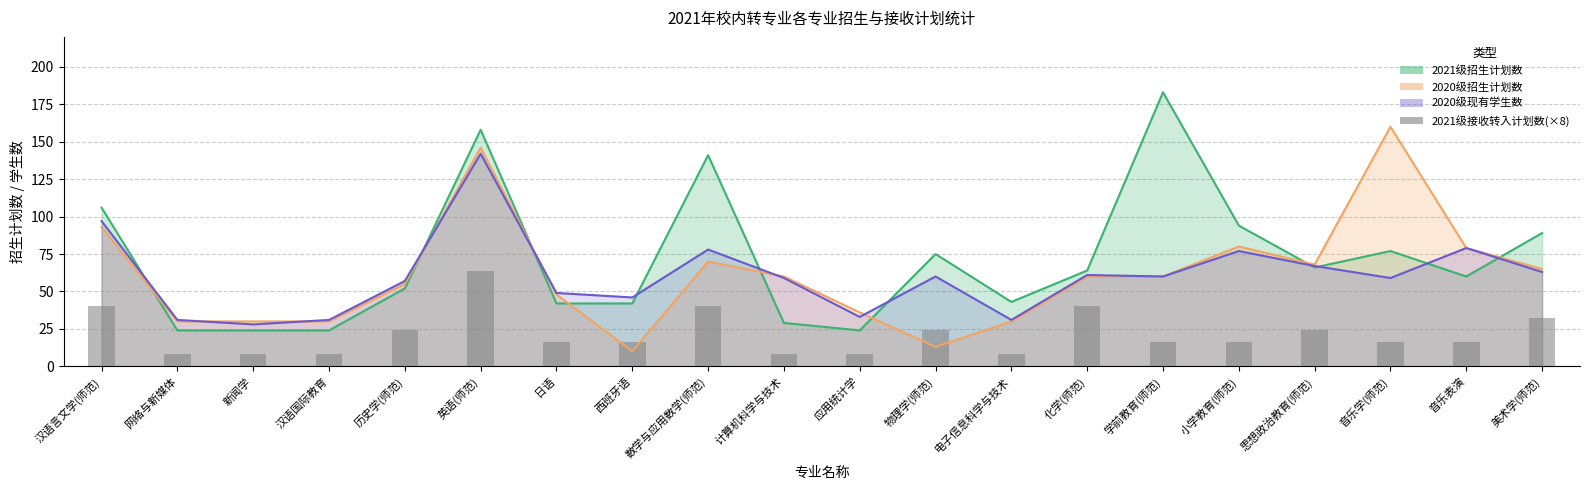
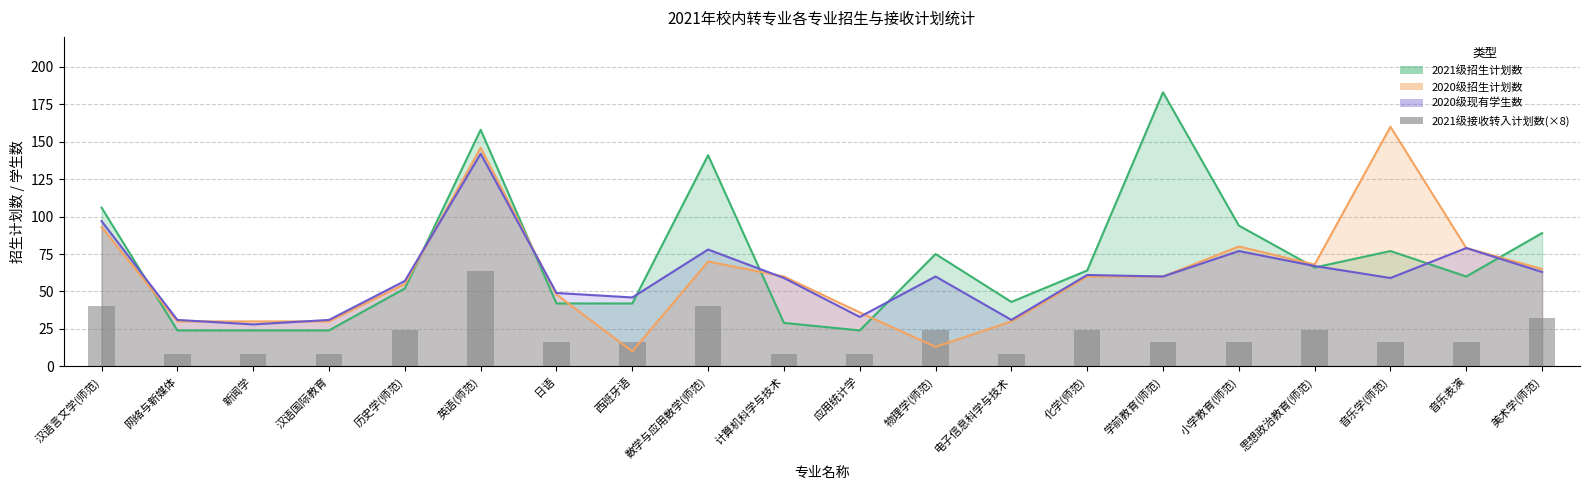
2021级接收转入计划数(×8), 化学(师范): 40 -> 24
